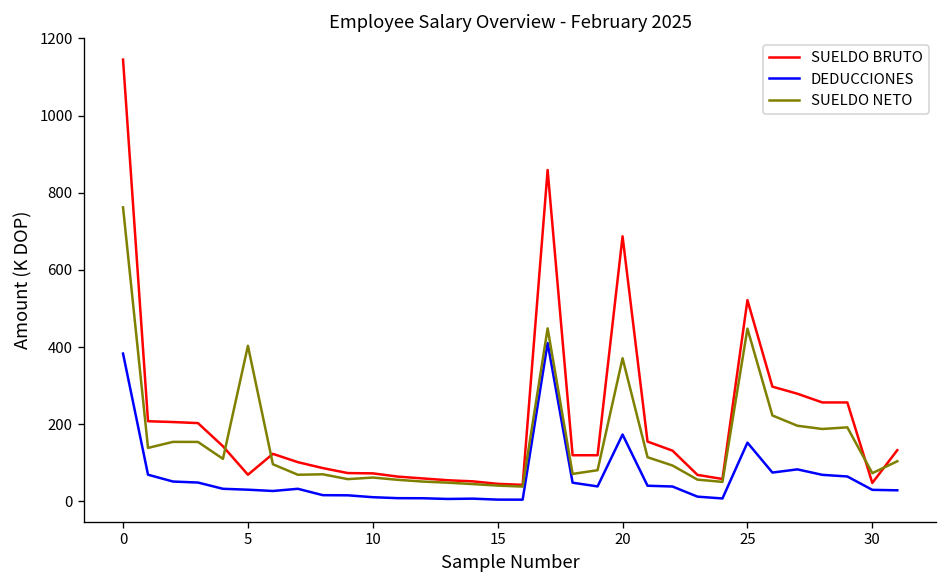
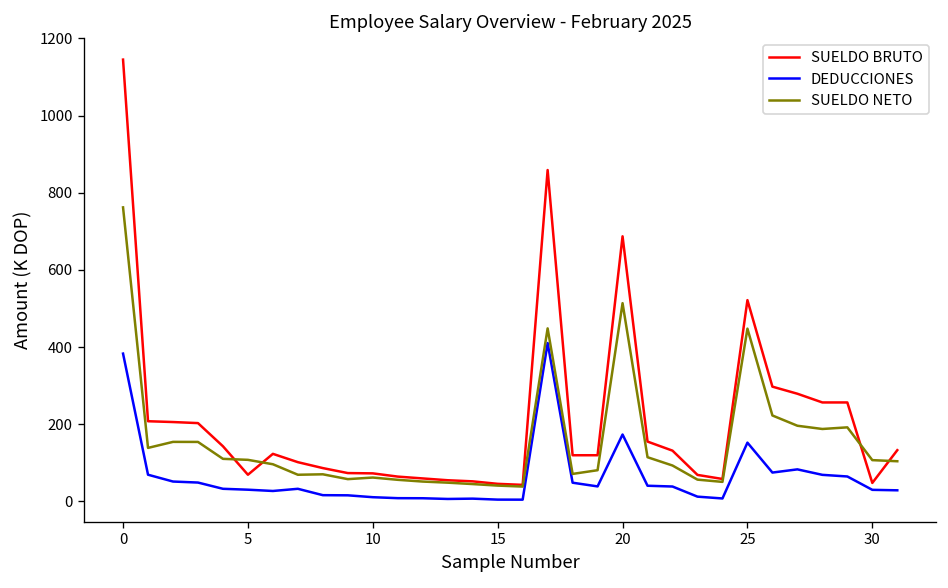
SUELDO NETO, 5: 400 -> 110
SUELDO NETO, 20: 370 -> 510
SUELDO NETO, 30: 70 -> 110
